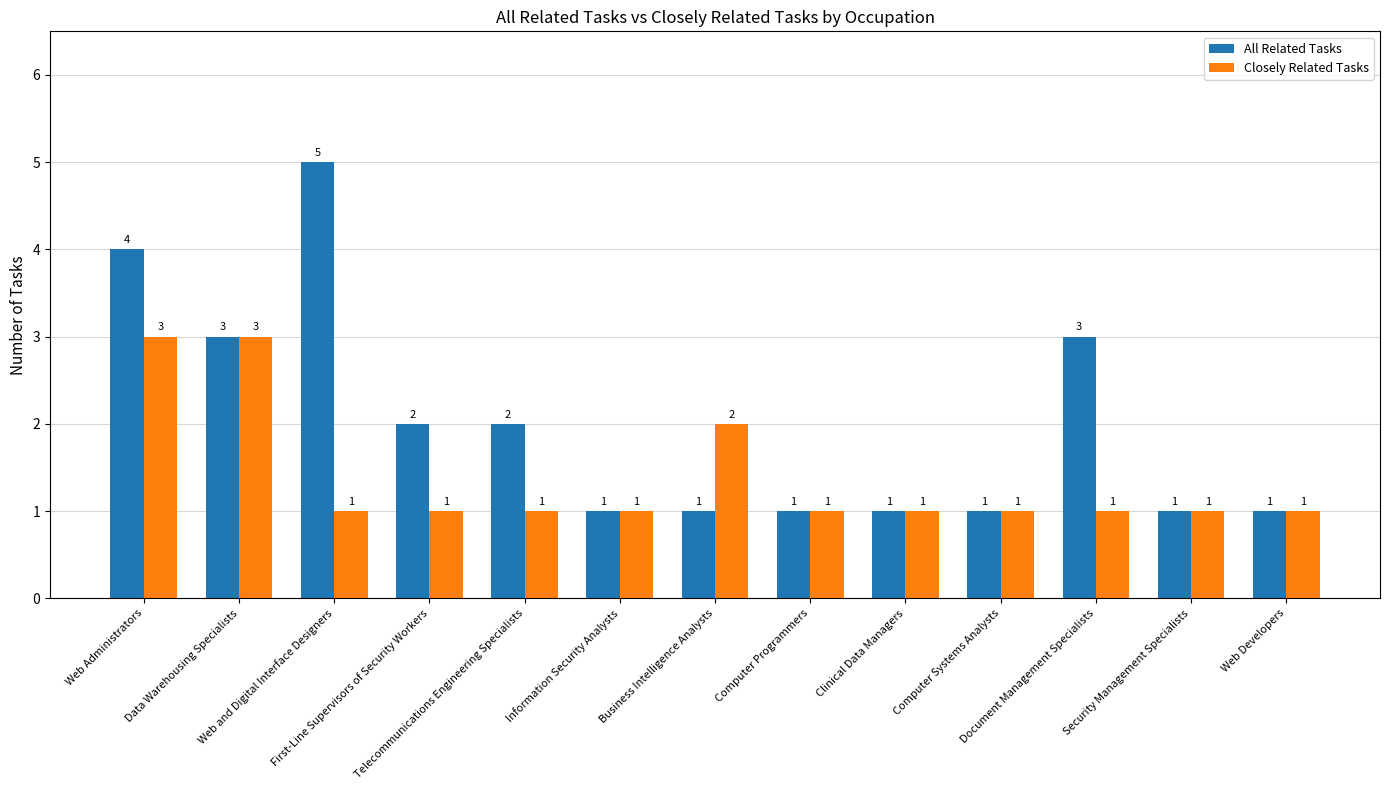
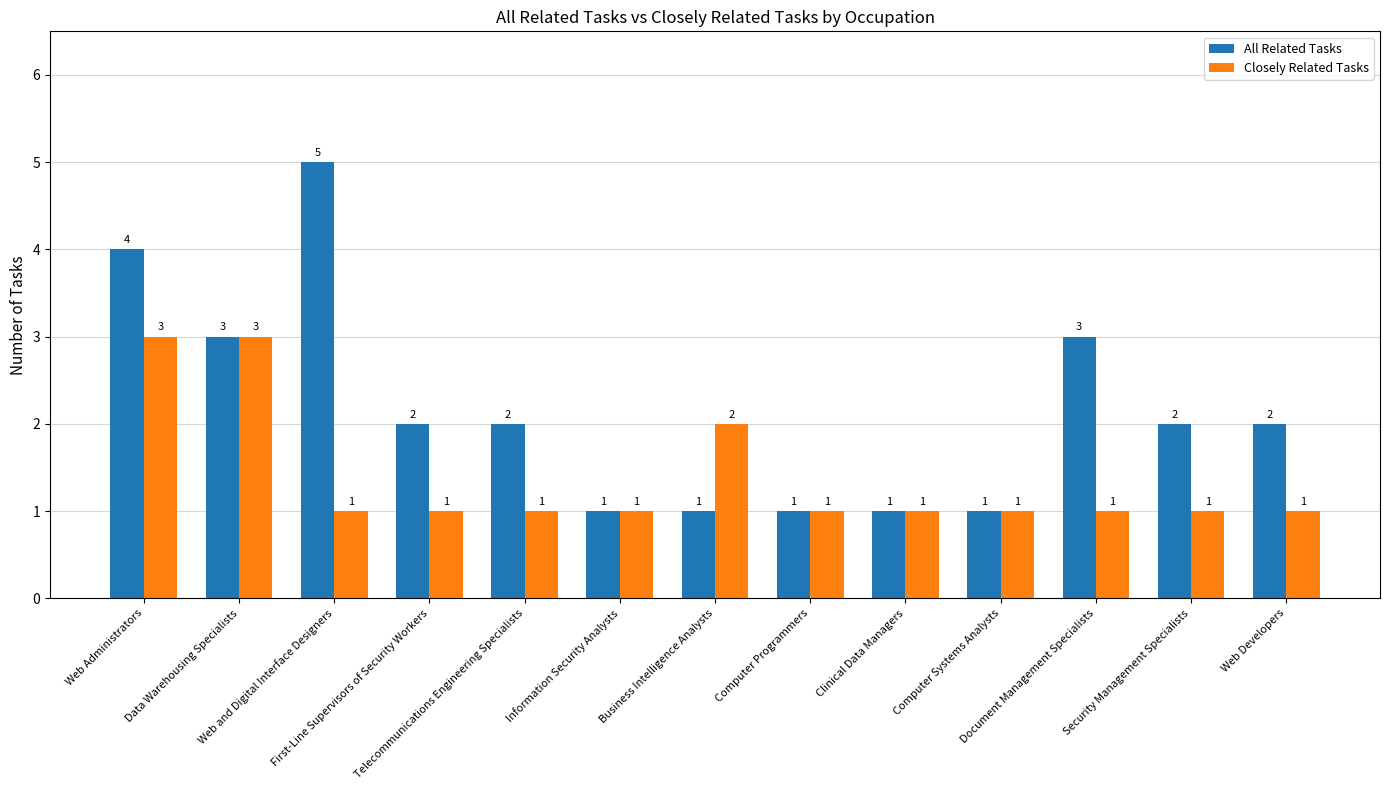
All Related Tasks, Security Management Specialists: 1 -> 2
All Related Tasks, Web Developers: 1 -> 2
